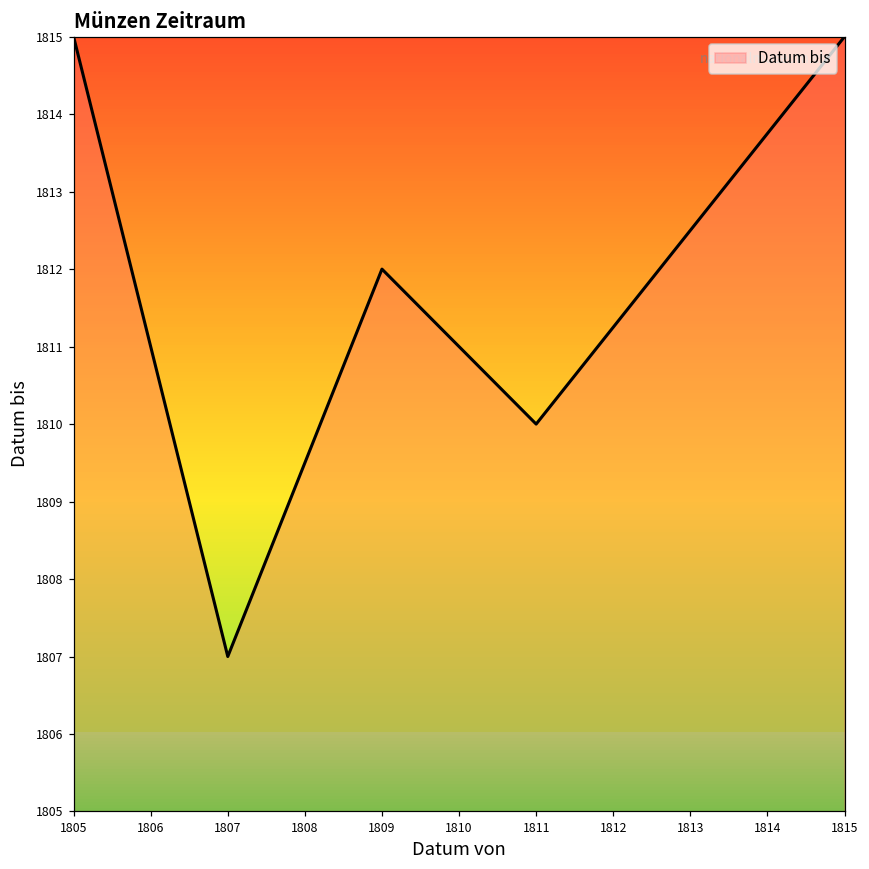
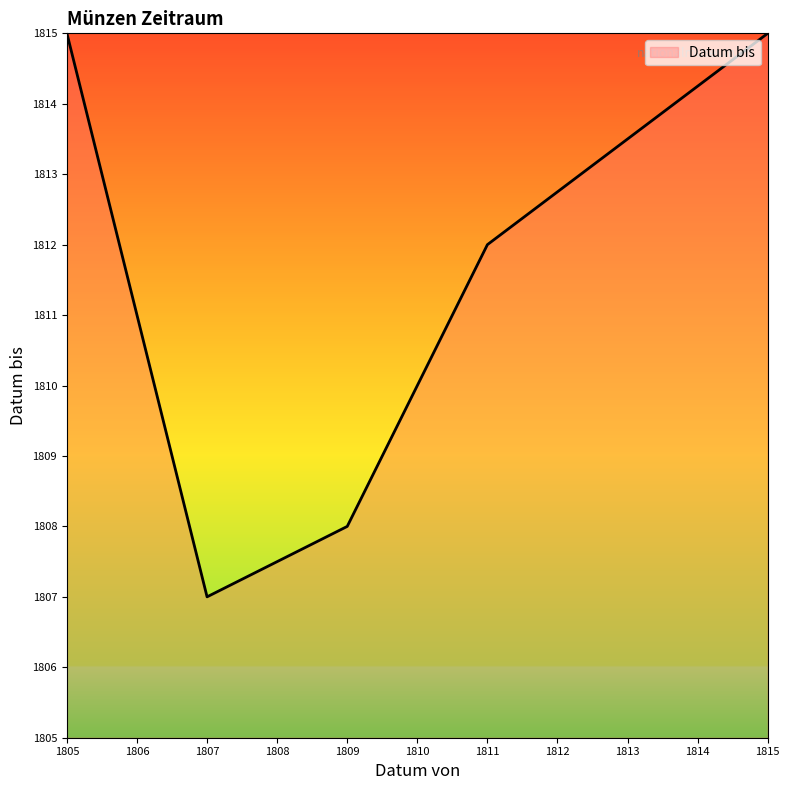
1809: 1812 -> 1808
1811: 1810 -> 1812
